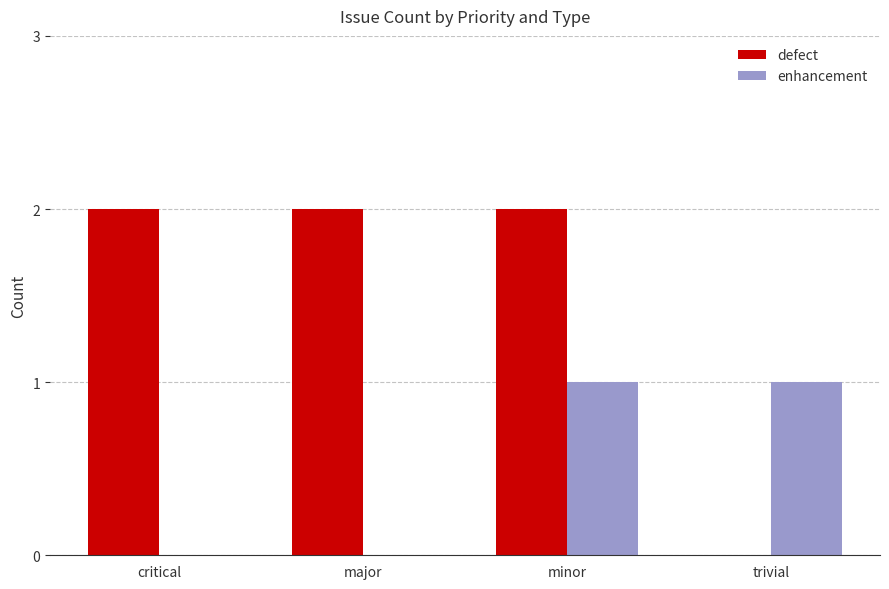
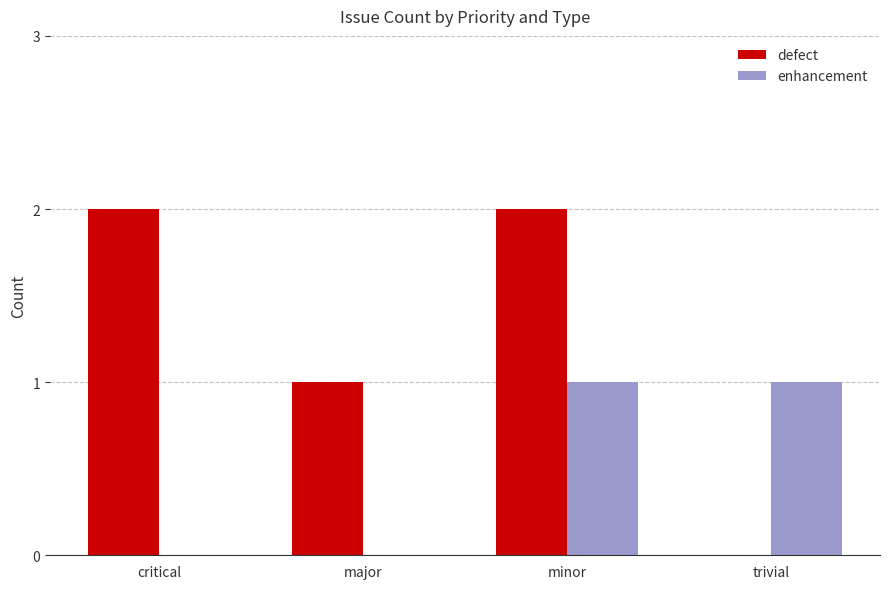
defect, major: 2 -> 1
